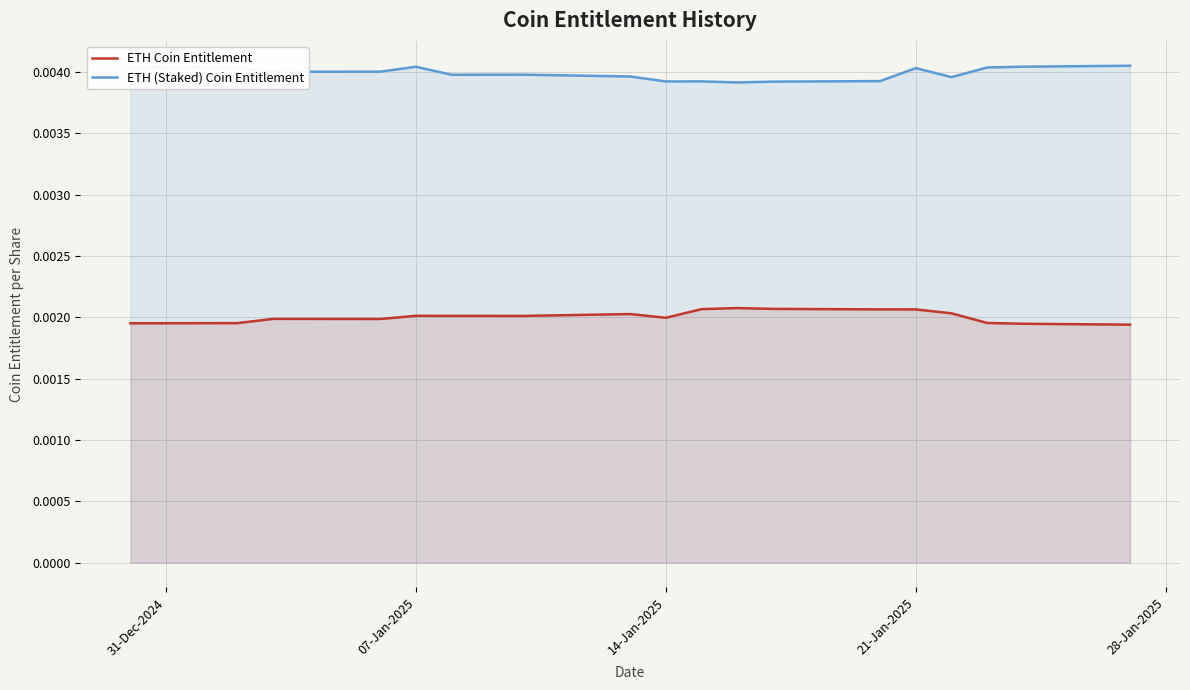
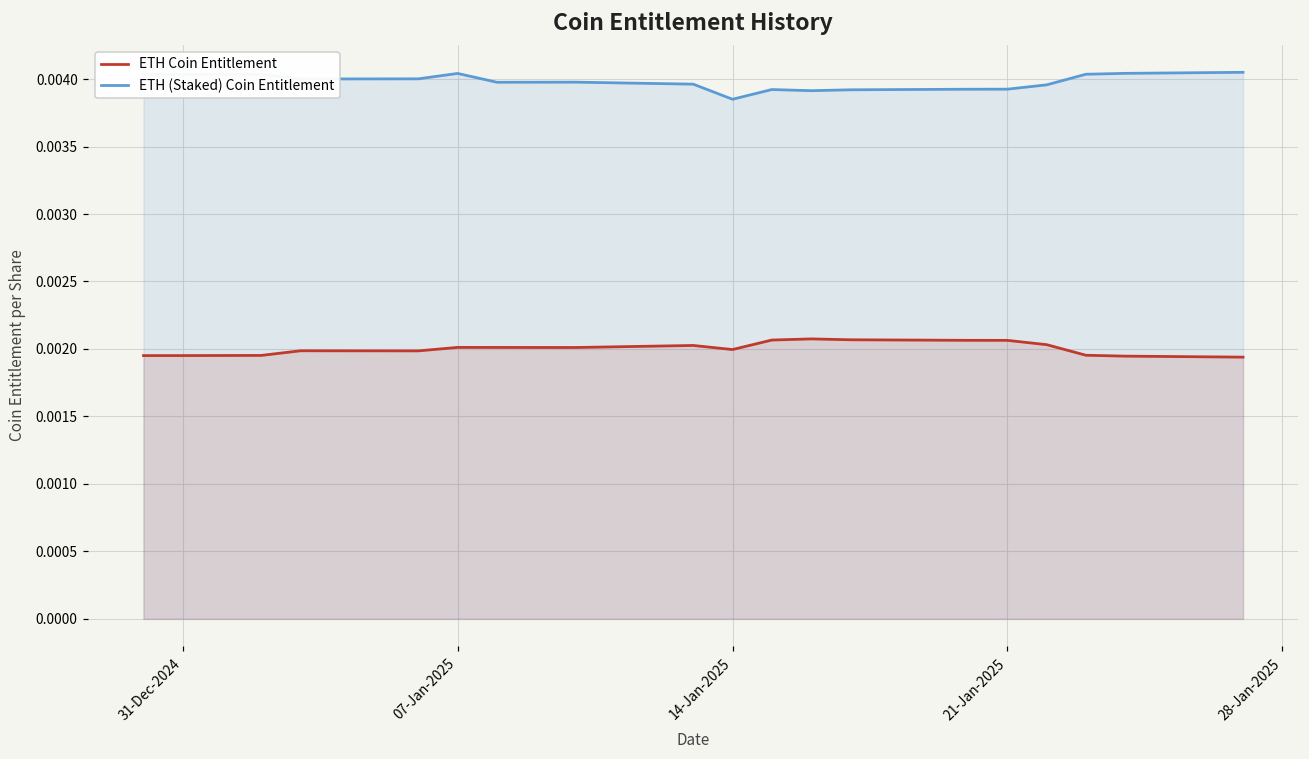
ETH (Staked) Coin Entitlement, 14-Jan-2025: 0.00392 -> 0.00385
ETH (Staked) Coin Entitlement, 21-Jan-2025: 0.00403 -> 0.00393
